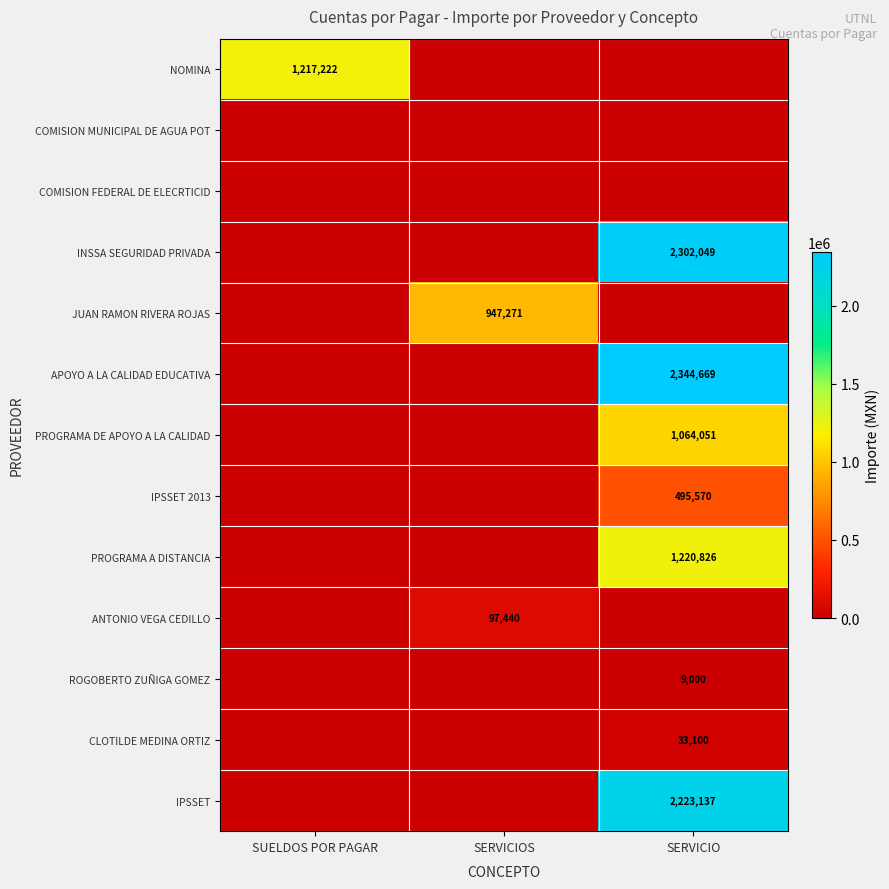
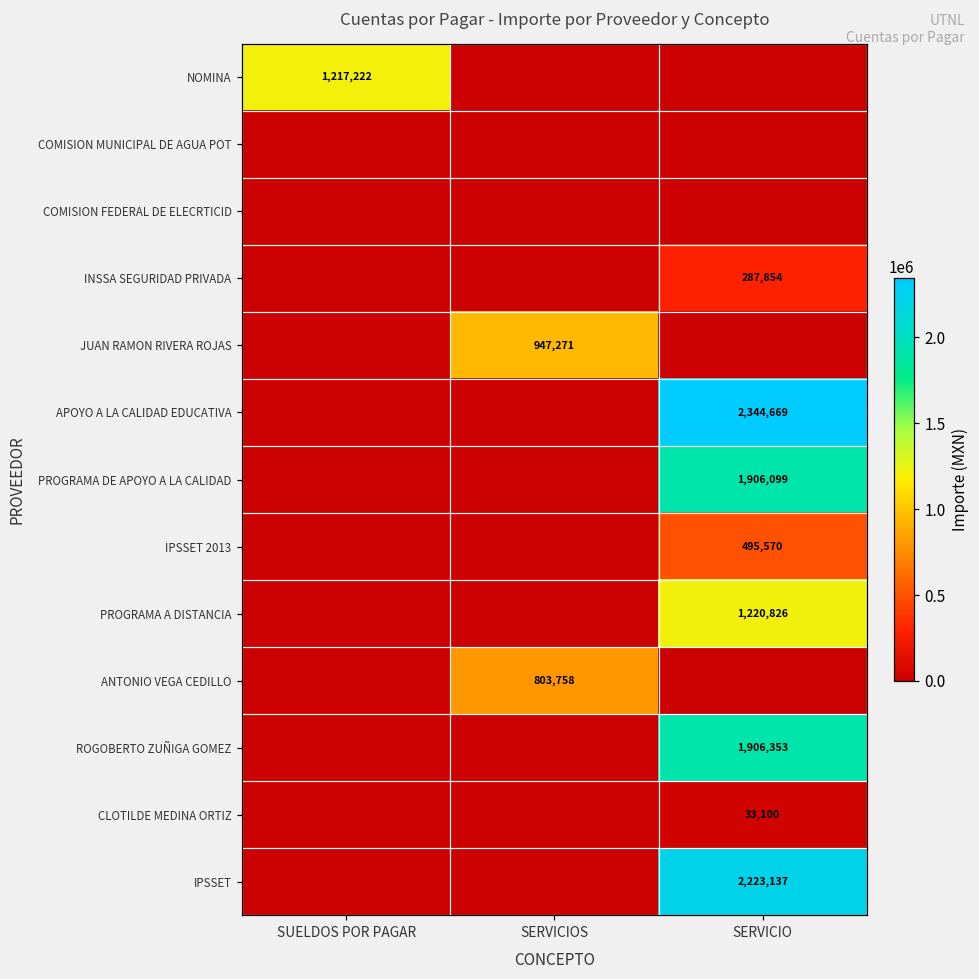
INSSA SEGURIDAD PRIVADA, SERVICIO: 2,302,049 -> 287,854
PROGRAMA DE APOYO A LA CALIDAD, SERVICIO: 1,064,051 -> 1,906,099
ANTONIO VEGA CEDILLO, SERVICIOS: 97,440 -> 803,758
ROGOBERTO ZUÑIGA GOMEZ, SERVICIO: 9,000 -> 1,906,353
